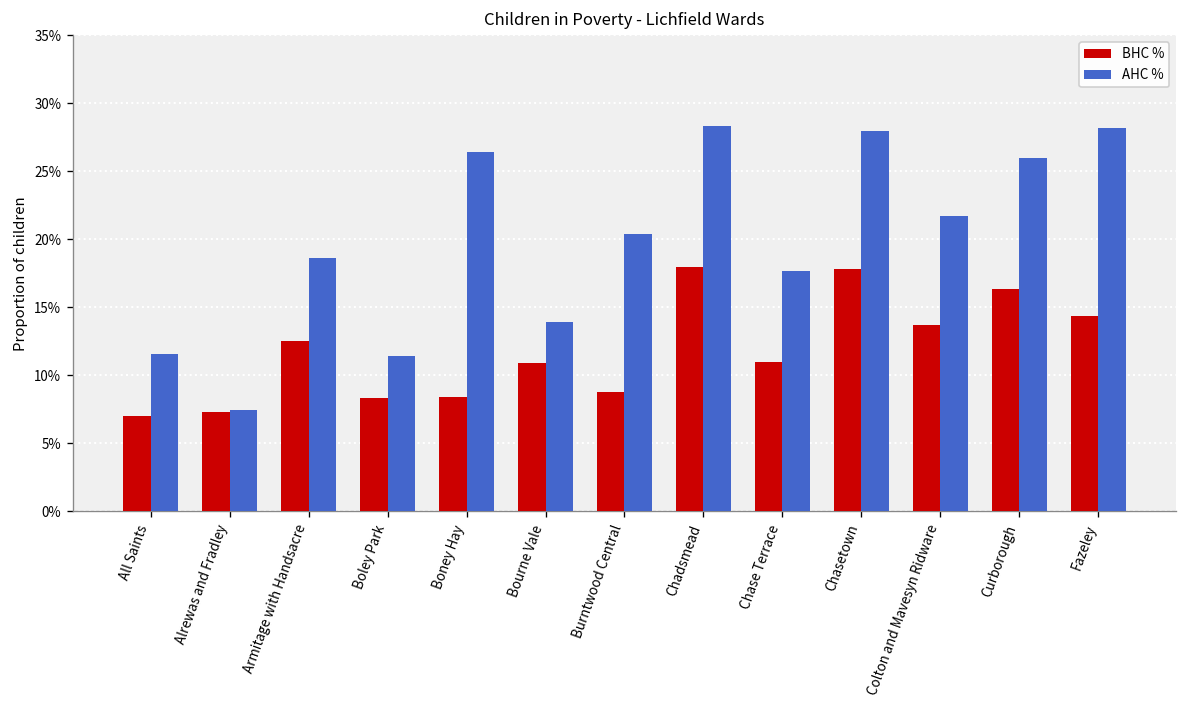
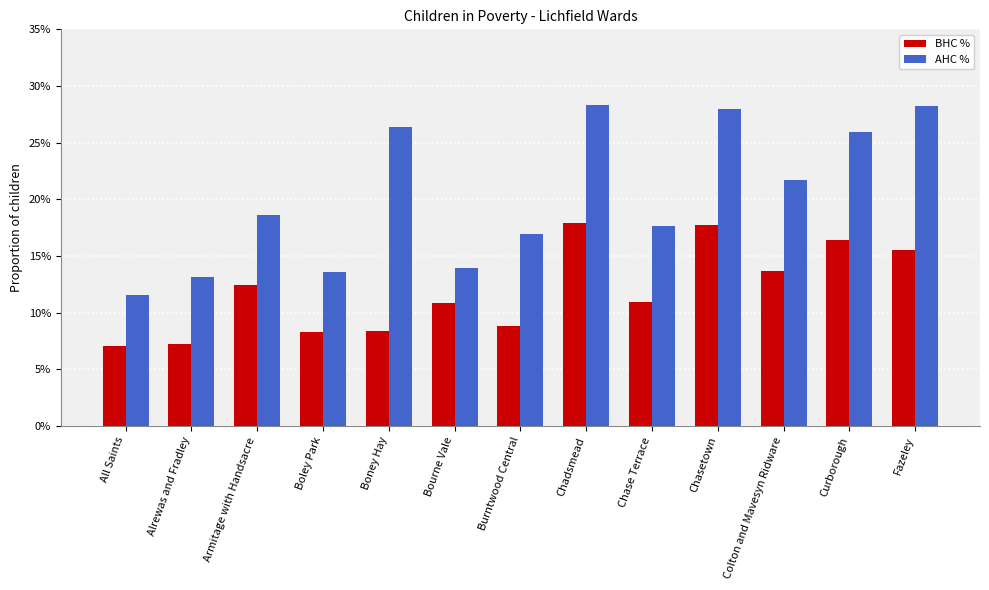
AHC %, Alrewas and Fradley: 7.4% -> 13.1%
AHC %, Boley Park: 11.5% -> 13.6%
AHC %, Burntwood Central: 20.4% -> 17.0%
BHC %, Fazeley: 14.4% -> 15.6%
